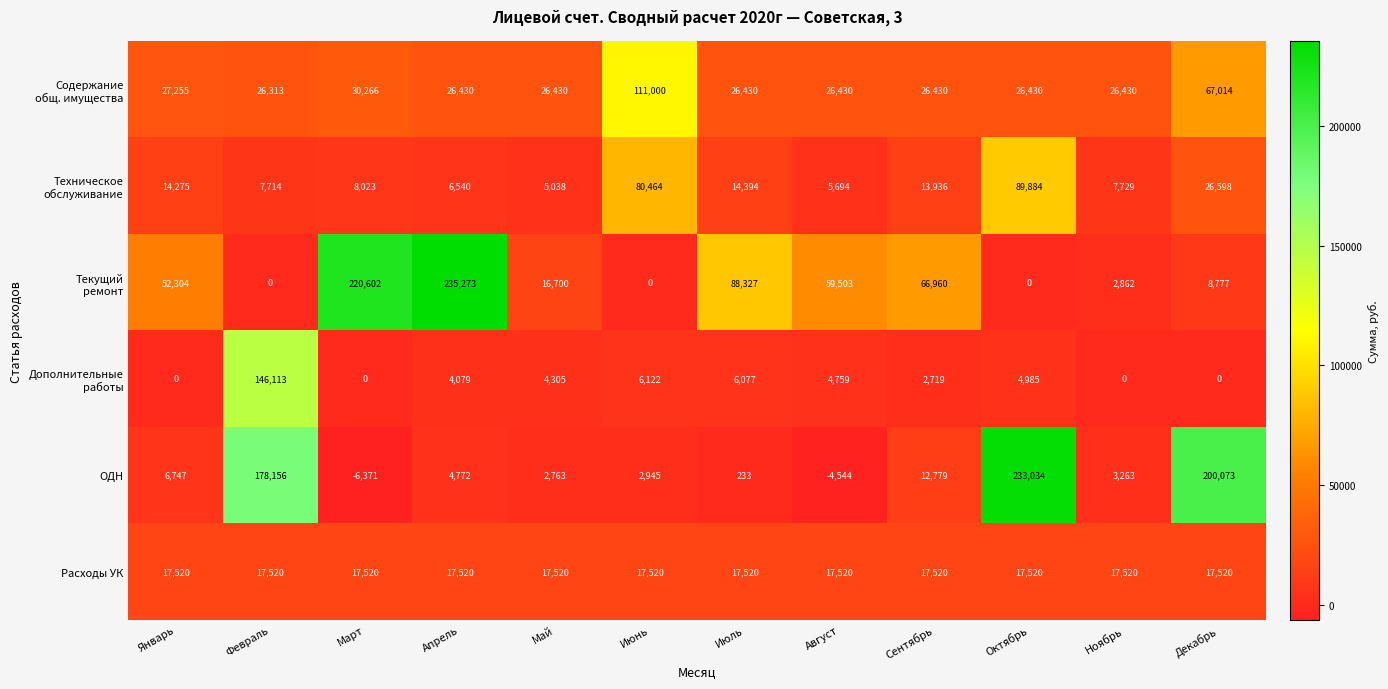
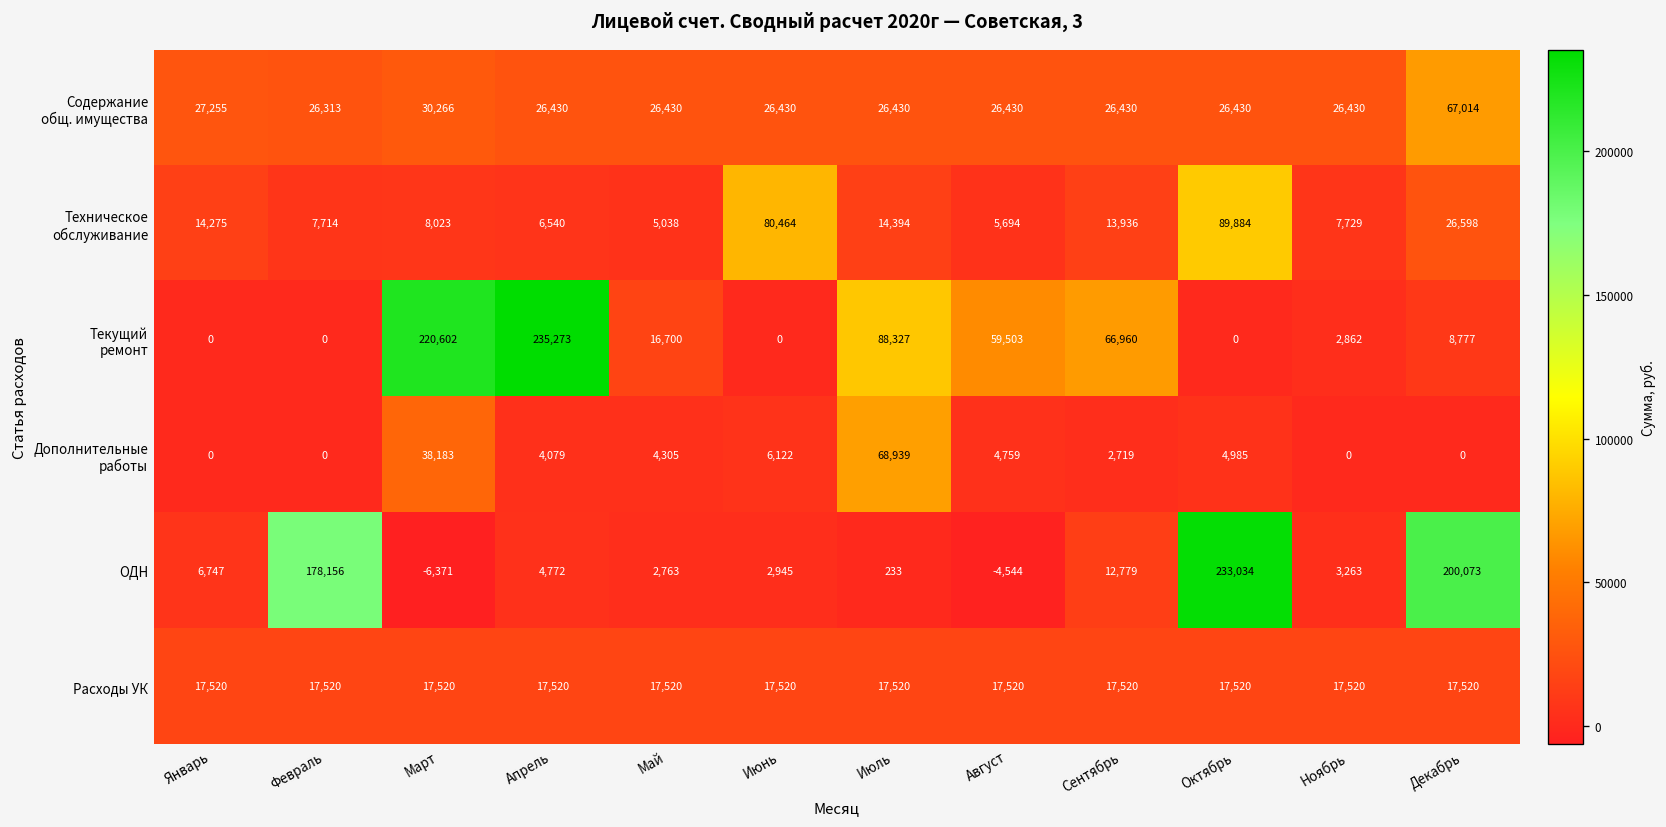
Содержание общ. имущества, Июнь: 111,000 -> 26,430
Текущий ремонт, Январь: 52,304 -> 0
Дополнительные работы, Февраль: 146,113 -> 0
Дополнительные работы, Март: 0 -> 38,183
Дополнительные работы, Июль: 6,077 -> 68,939
